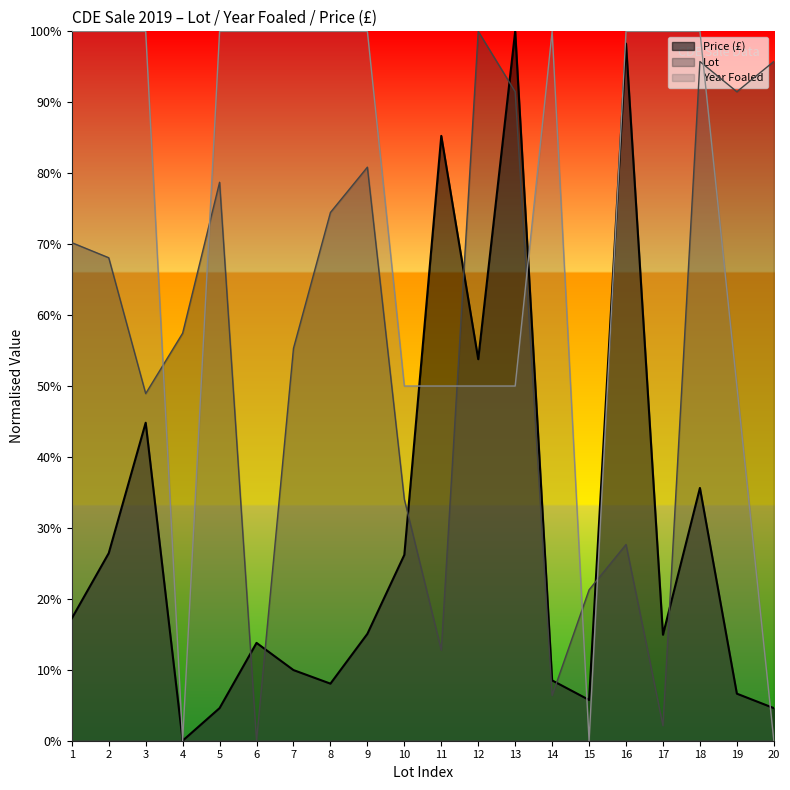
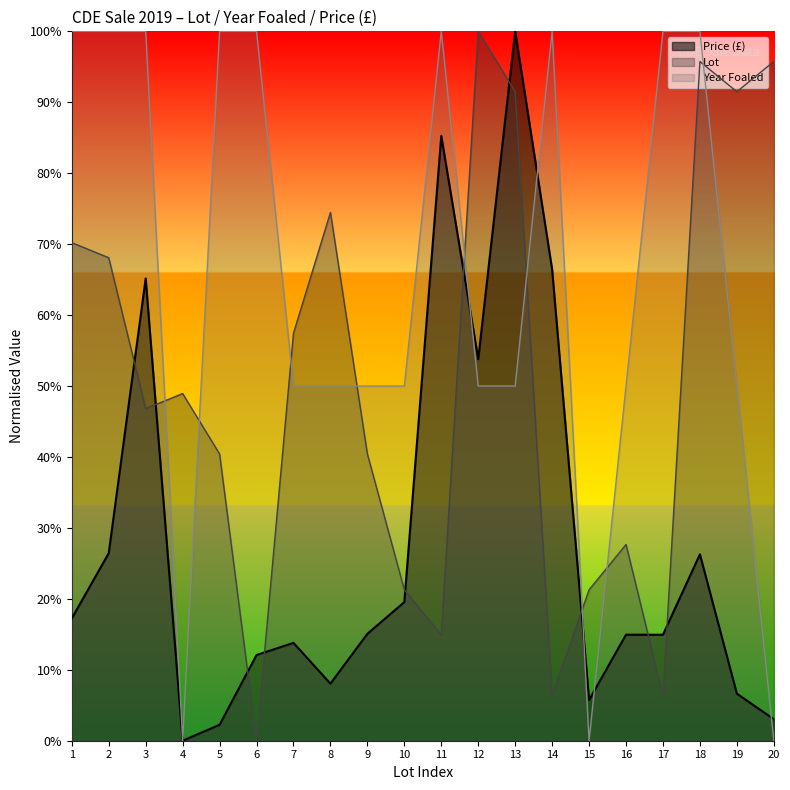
Price (£), 3: 45% -> 65%
Lot, 3: 49% -> 47%
Lot, 4: 57% -> 49%
Price (£), 5: 5% -> 2%
Lot, 5: 79% -> 40%
Price (£), 6: 14% -> 12%
Price (£), 7: 10% -> 14%
Lot, 7: 55% -> 57%
Year Foaled, 7: 100% -> 50%
Year Foaled, 8: 100% -> 50%
Lot, 9: 81% -> 40%
Year Foaled, 9: 100% -> 50%
Price (£), 10: 26% -> 20%
Lot, 10: 34% -> 21%
Lot, 11: 13% -> 15%
Year Foaled, 11: 50% -> 100%
Price (£), 14: 9% -> 66%
Price (£), 16: 98% -> 15%
Year Foaled, 16: 100% -> 50%
Lot, 17: 2% -> 6%
Price (£), 18: 36% -> 26%
Price (£), 20: 5% -> 3%
